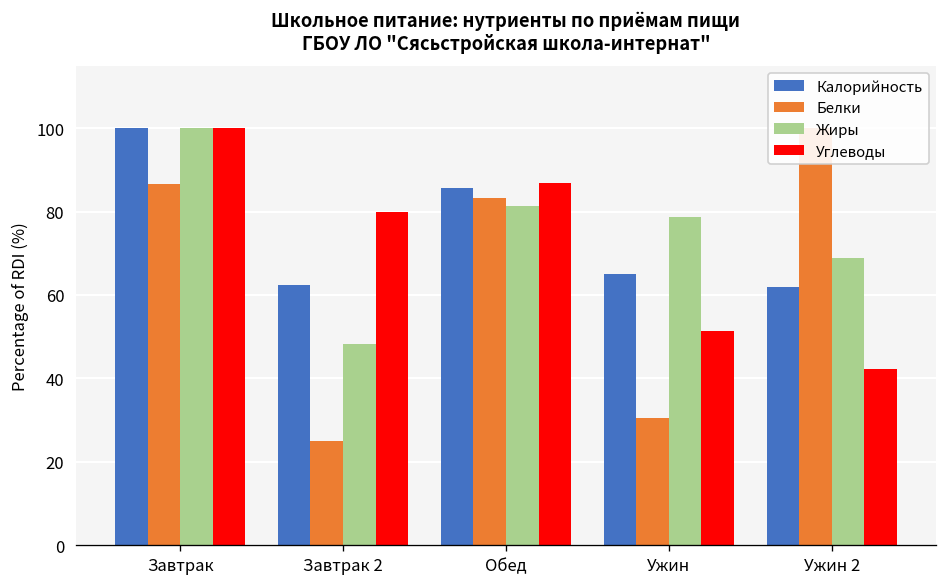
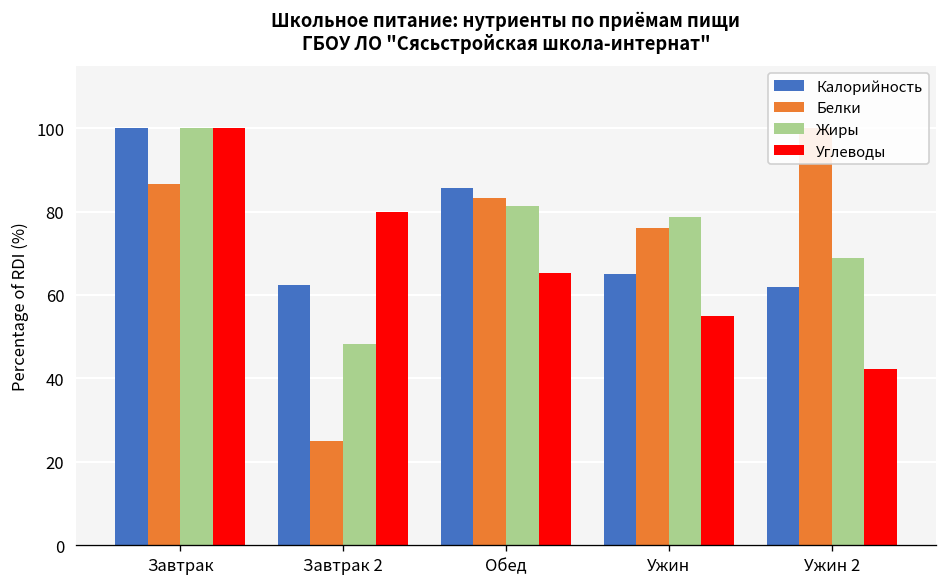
Углеводы, Обед: 87 -> 65
Белки, Ужин: 31 -> 76
Углеводы, Ужин: 51 -> 55
